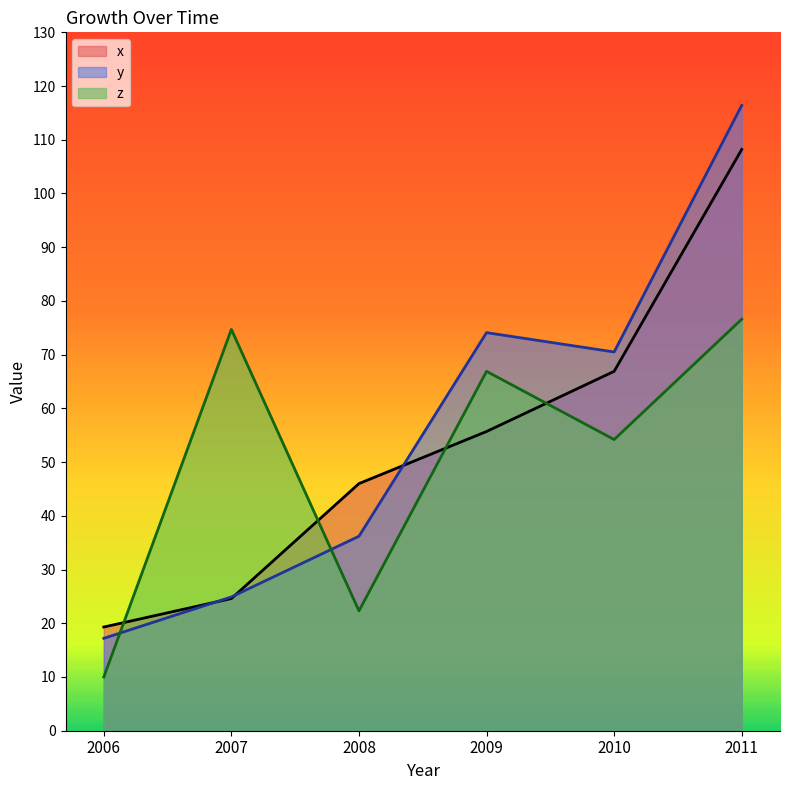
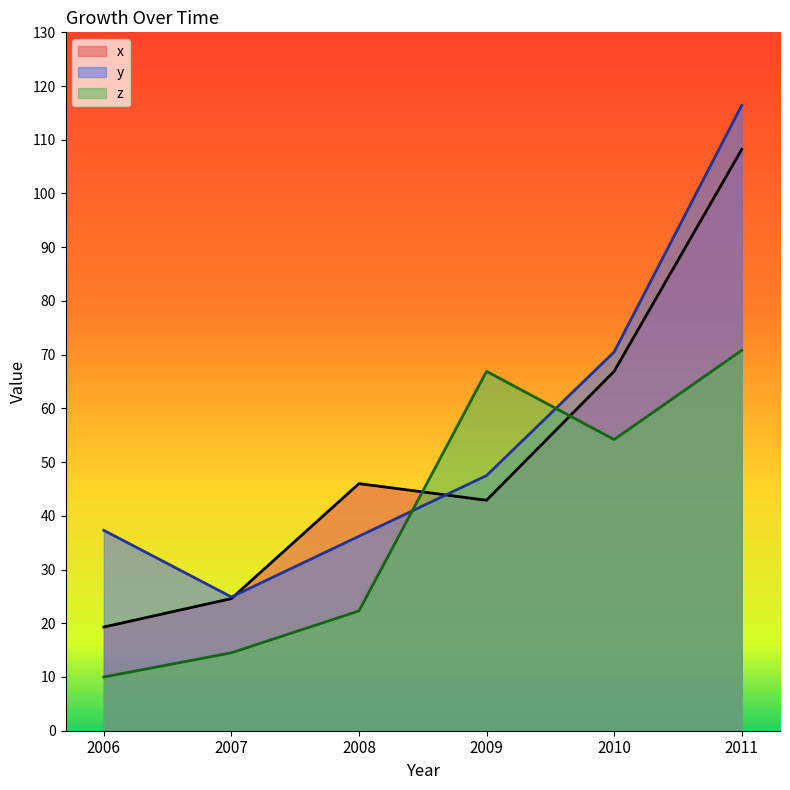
y, 2006: 17 -> 37
z, 2007: 75 -> 15
x, 2009: 56 -> 43
y, 2009: 74 -> 48
z, 2011: 77 -> 71
